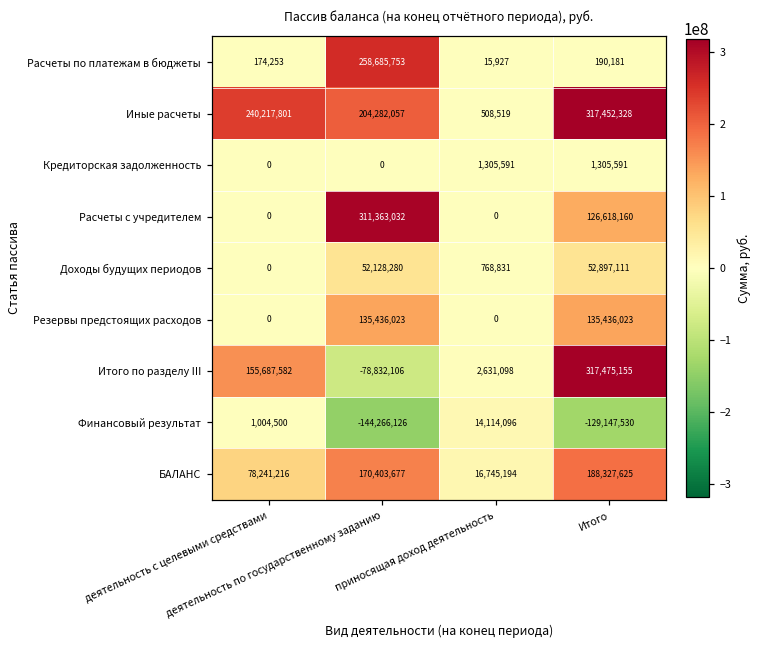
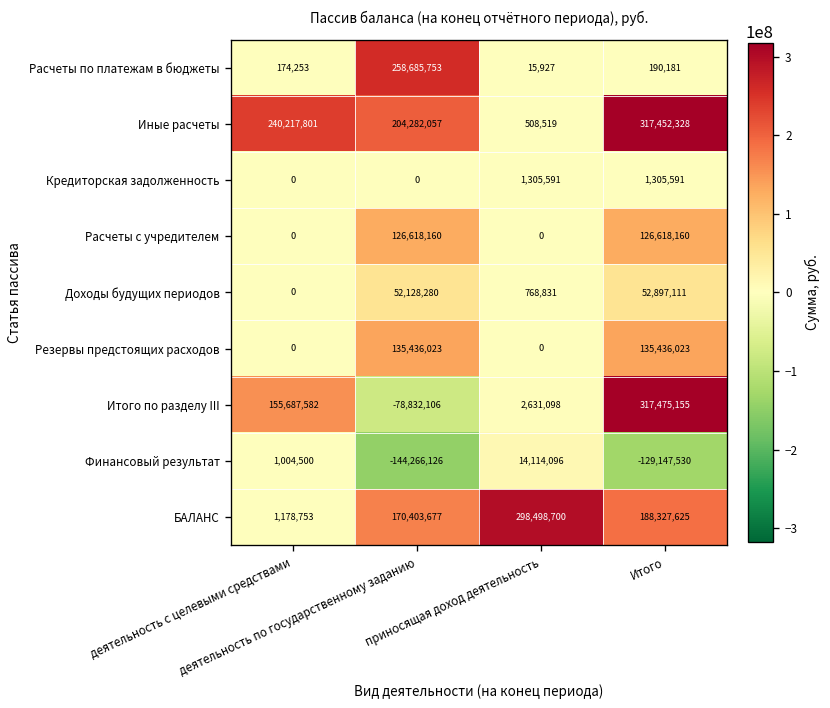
Расчеты с учредителем, деятельность по государственному заданию: 311,363,032 -> 126,618,160
БАЛАНС, деятельность с целевыми средствами: 78,241,216 -> 1,178,753
БАЛАНС, приносящая доход деятельность: 16,745,194 -> 298,498,700
